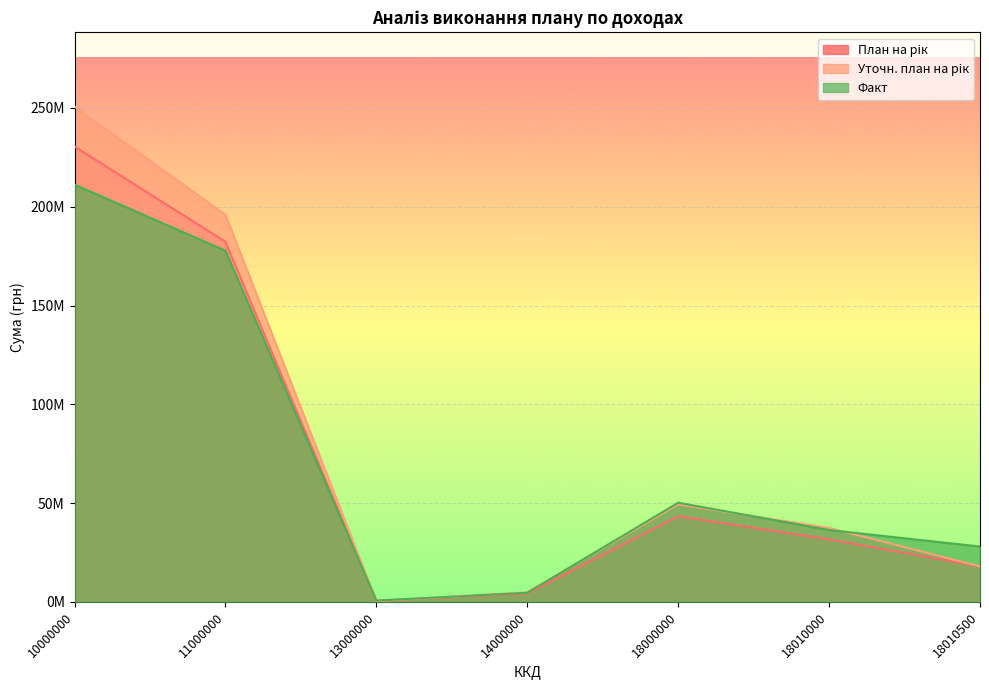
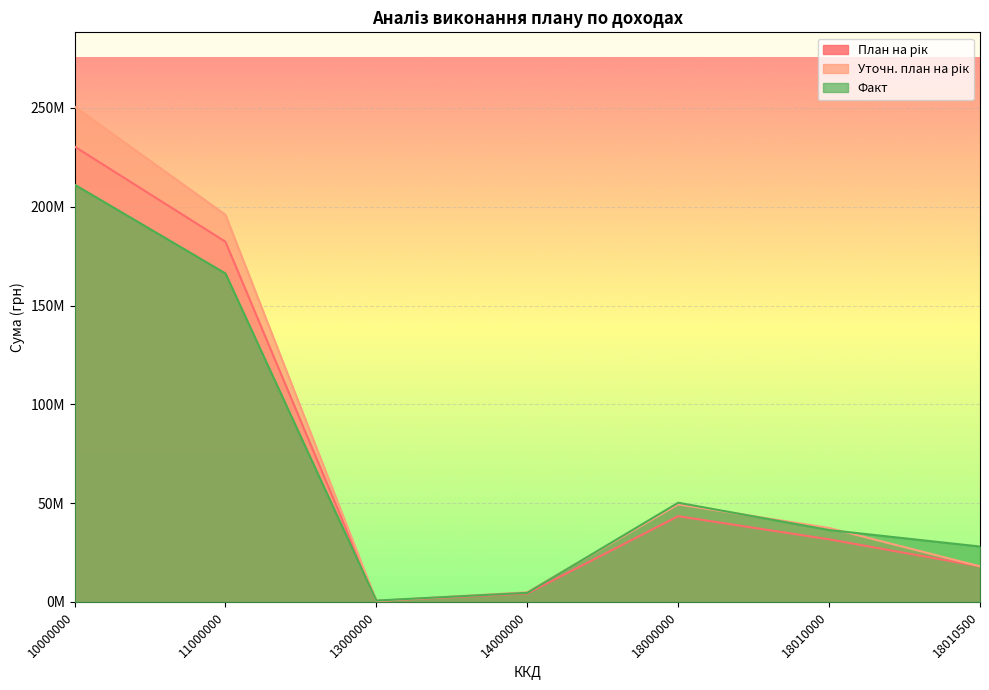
Факт, 11000000: 178000000 -> 166000000
